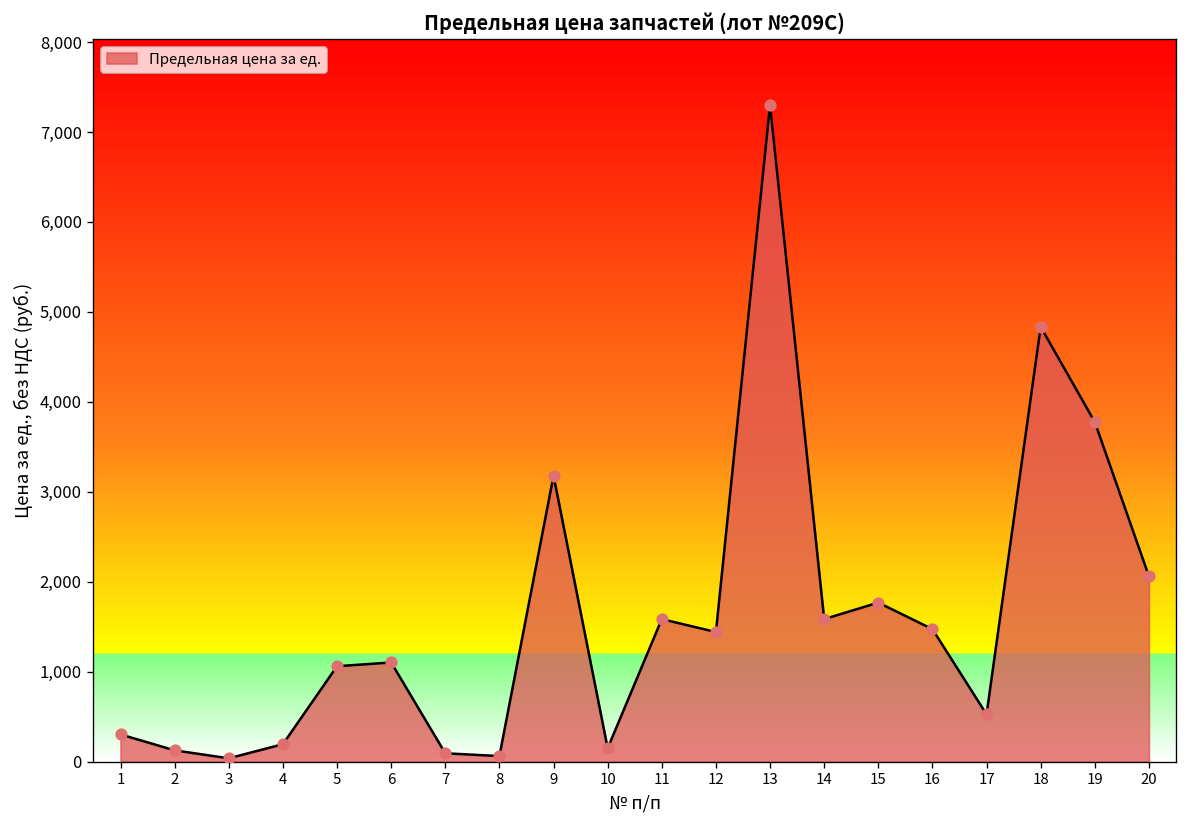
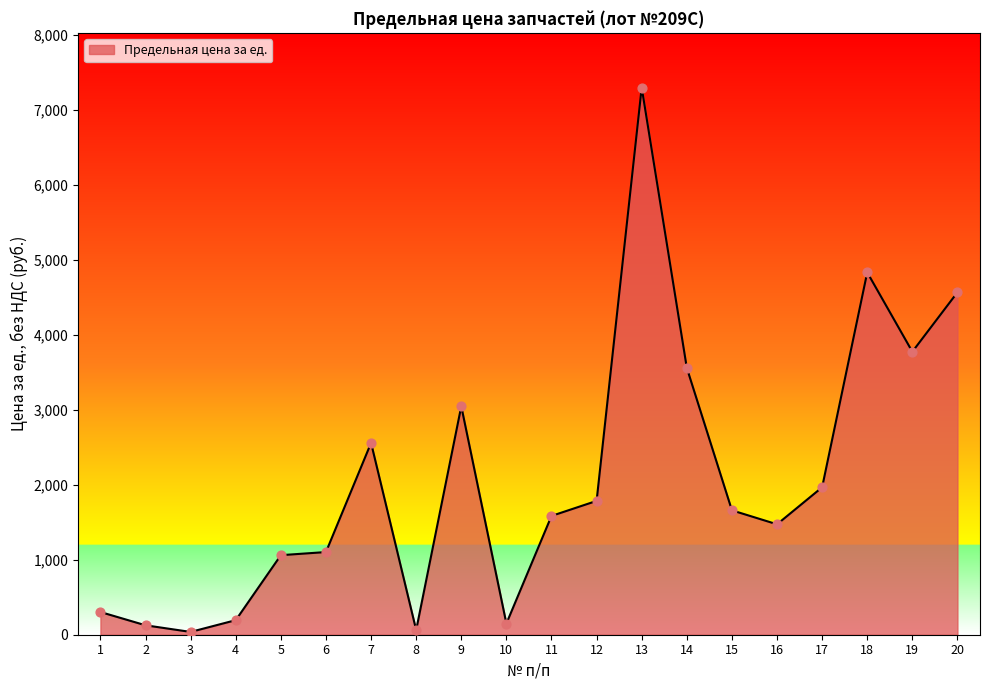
7: 100 -> 2,600
9: 3,200 -> 3,000
12: 1,400 -> 1,800
14: 1,600 -> 3,600
15: 1,800 -> 1,700
17: 500 -> 2,000
20: 2,100 -> 4,600
